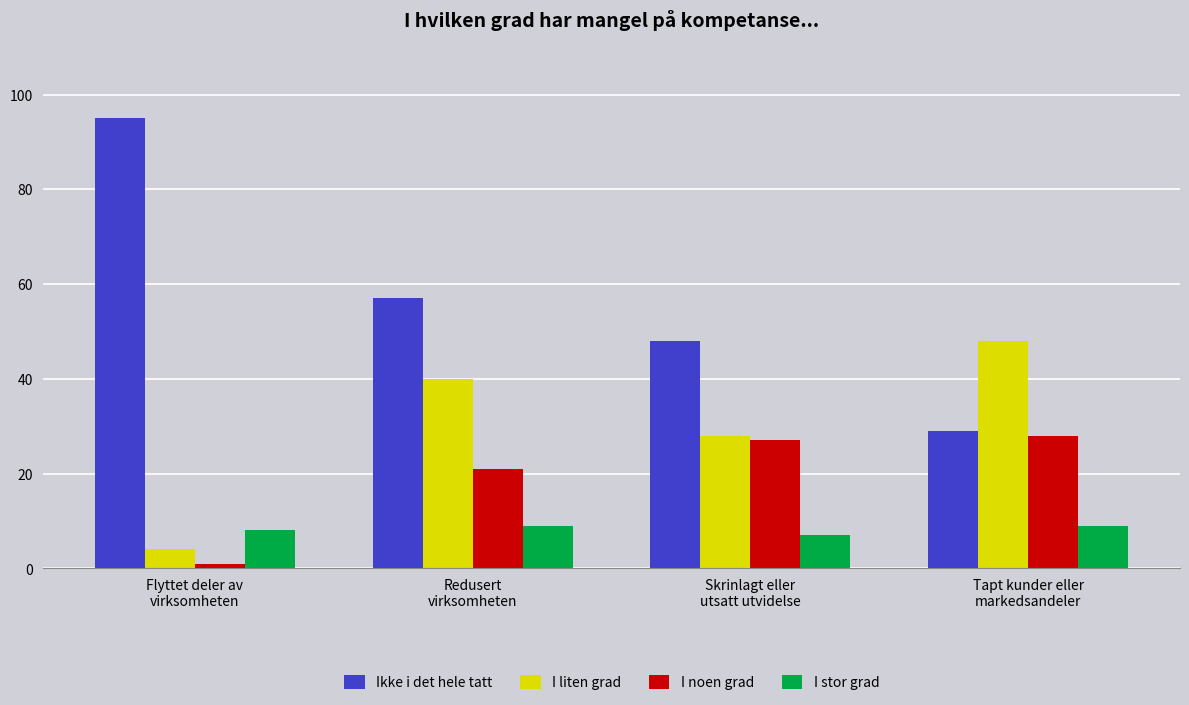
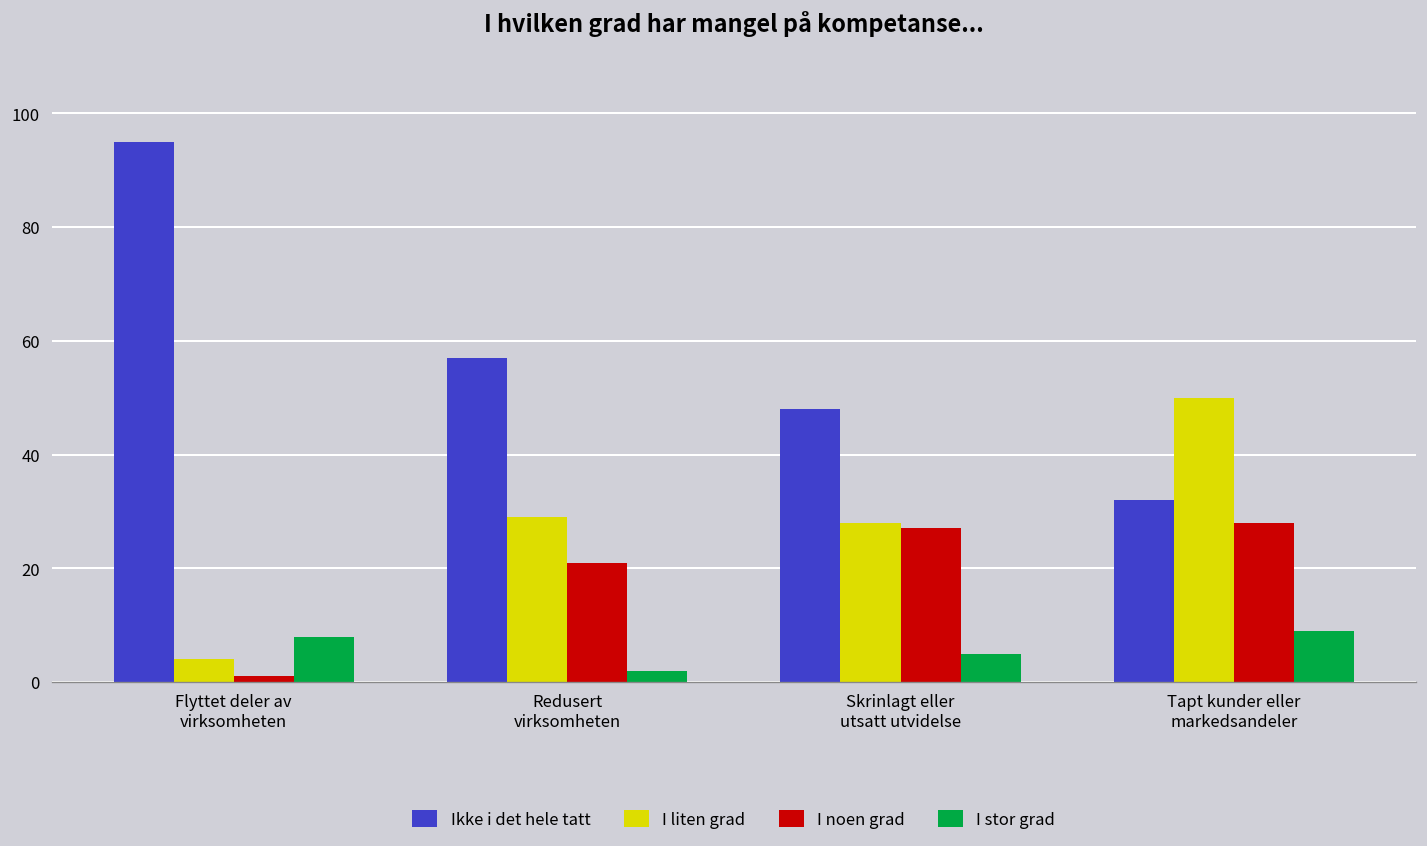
I liten grad, Redusert virksomheten: 40 -> 29
I stor grad, Redusert virksomheten: 9 -> 2
I stor grad, Skrinlagt eller utsatt utvidelse: 7 -> 5
Ikke i det hele tatt, Tapt kunder eller markedsandeler: 29 -> 32
I liten grad, Tapt kunder eller markedsandeler: 48 -> 50
